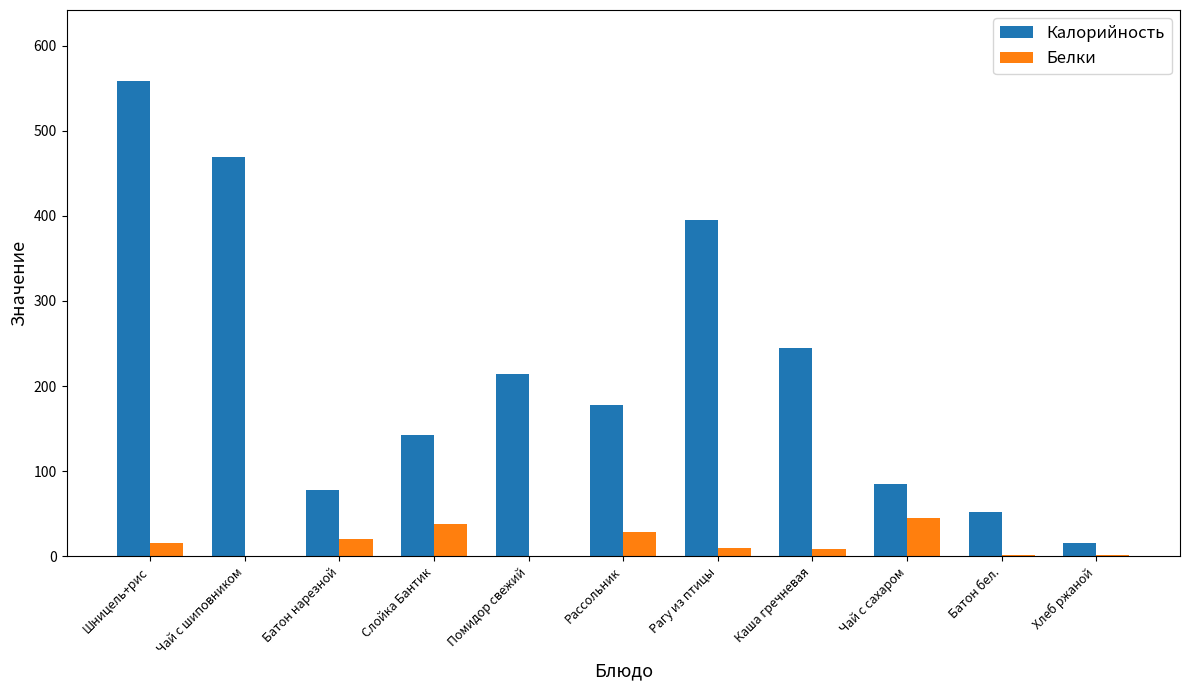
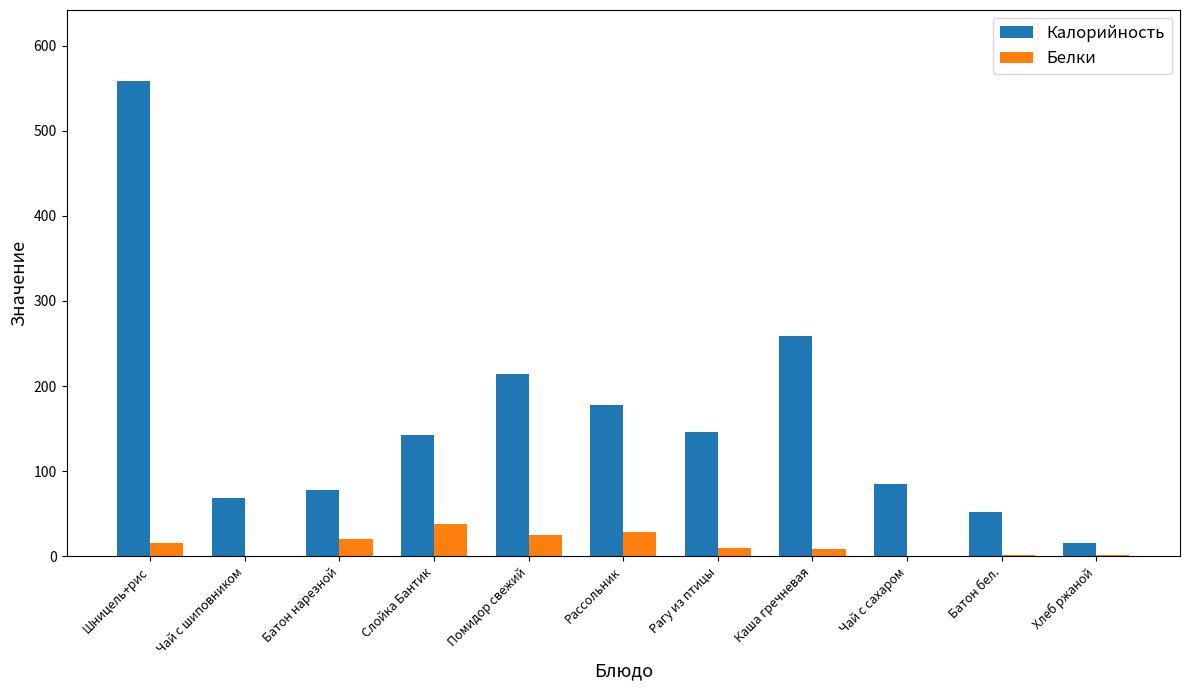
Калорийность, Чай с шиповником: 470 -> 70
Белки, Помидор свежий: 0 -> 20
Калорийность, Рагу из птицы: 400 -> 150
Калорийность, Каша гречневая: 240 -> 260
Белки, Чай с сахаром: 50 -> 0
